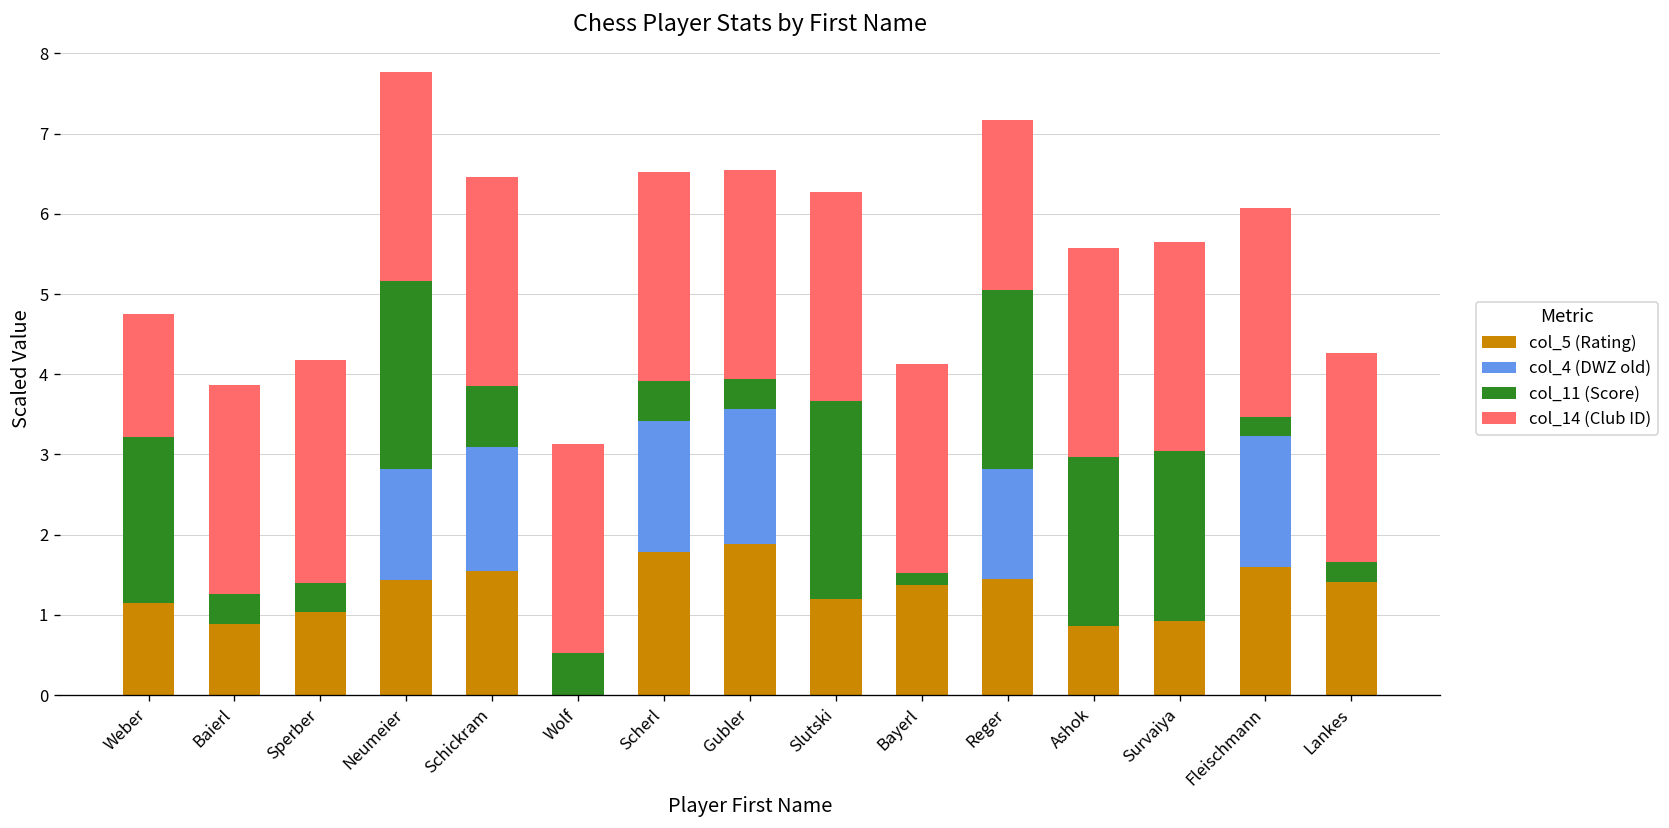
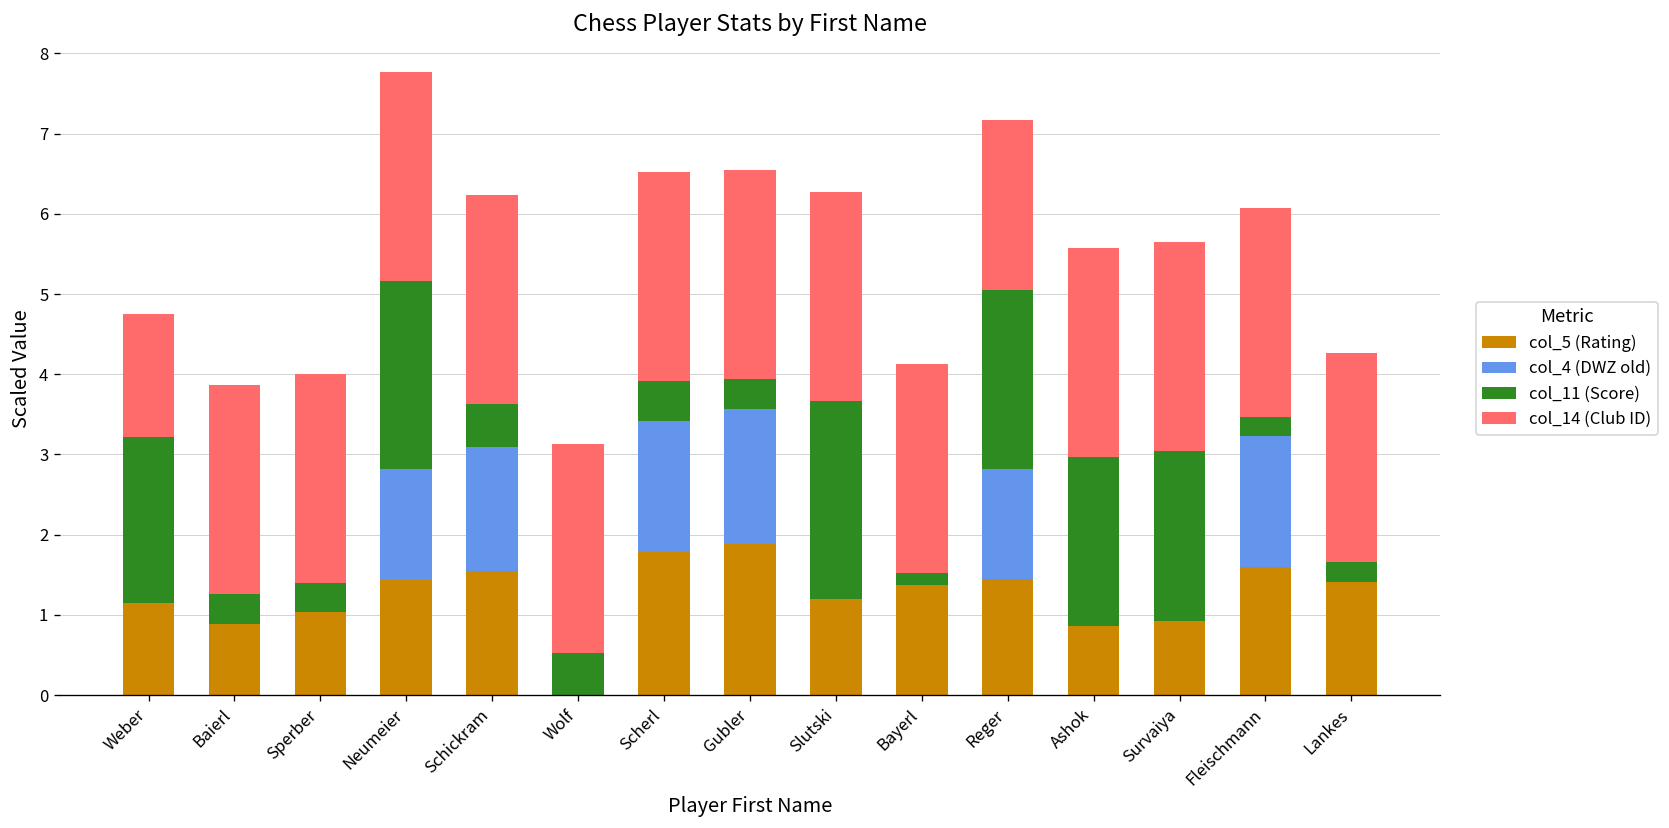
col_14 (Club ID), Sperber: 2.8 -> 2.6
col_11 (Score), Schickram: 0.8 -> 0.5
